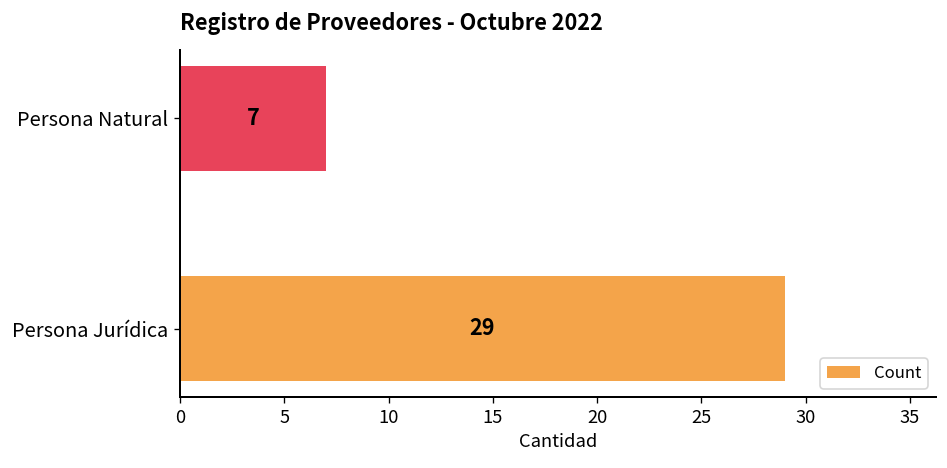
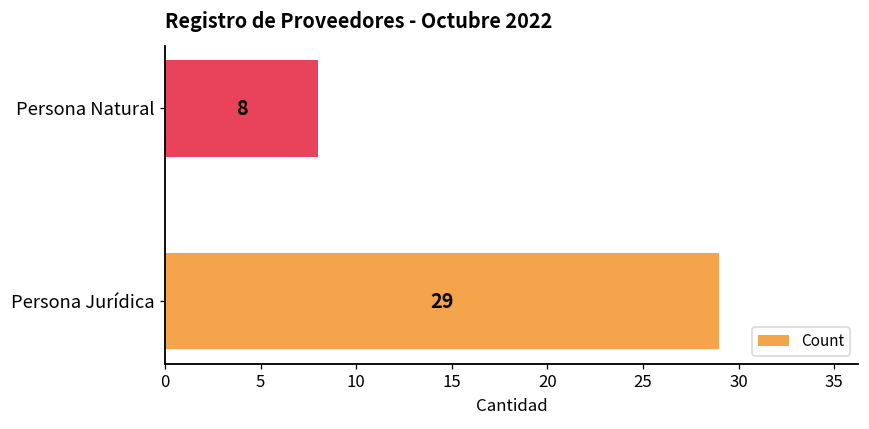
Persona Natural: 7 -> 8
